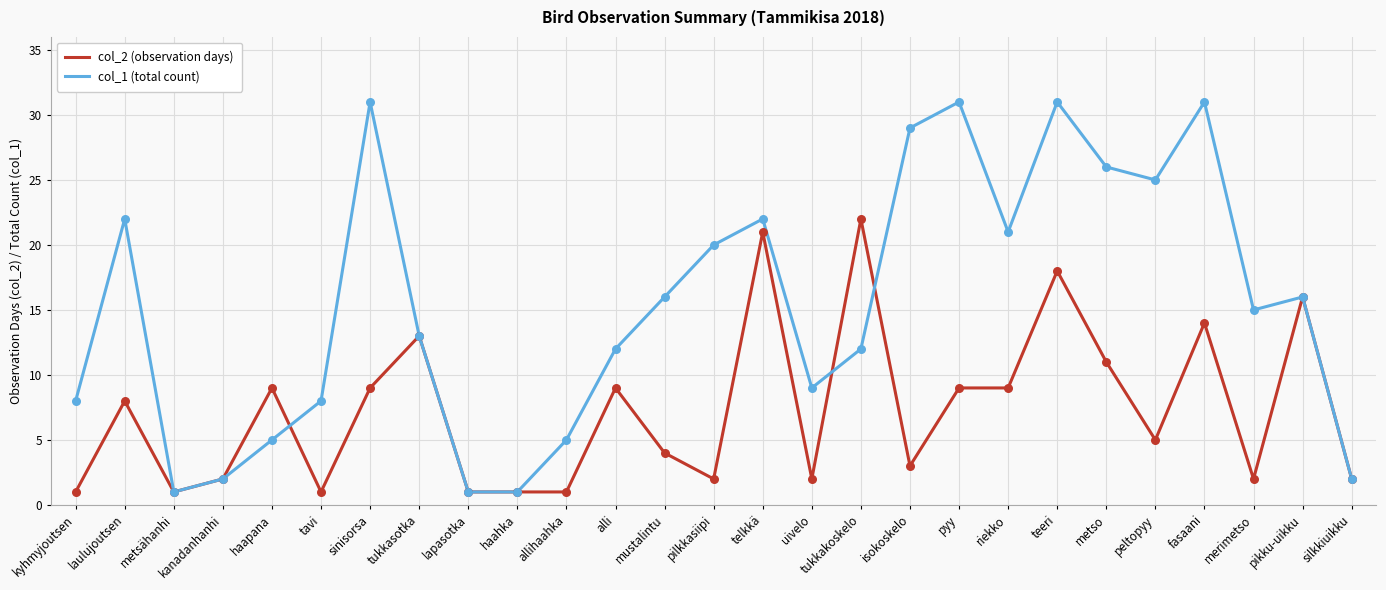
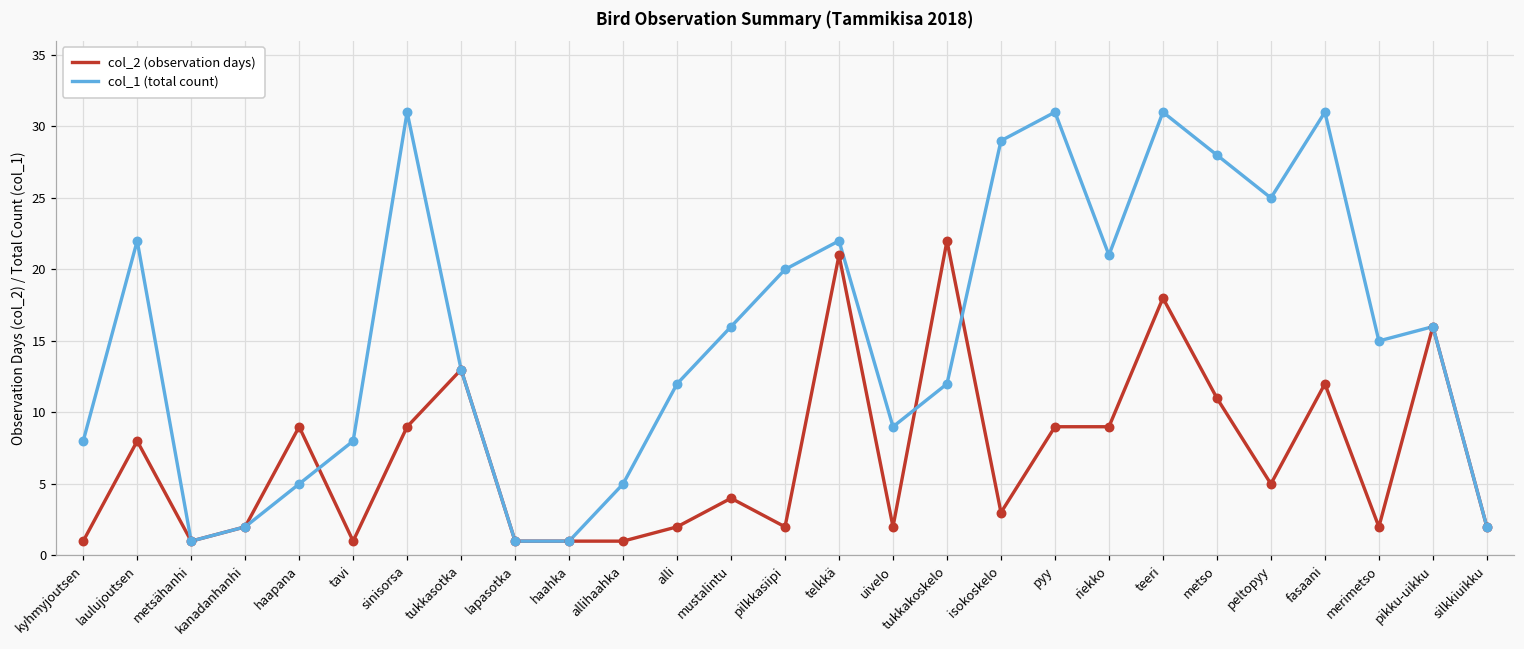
col_2 (observation days), alli: 9 -> 2
col_1 (total count), metso: 26 -> 28
col_2 (observation days), fasaani: 14 -> 12
